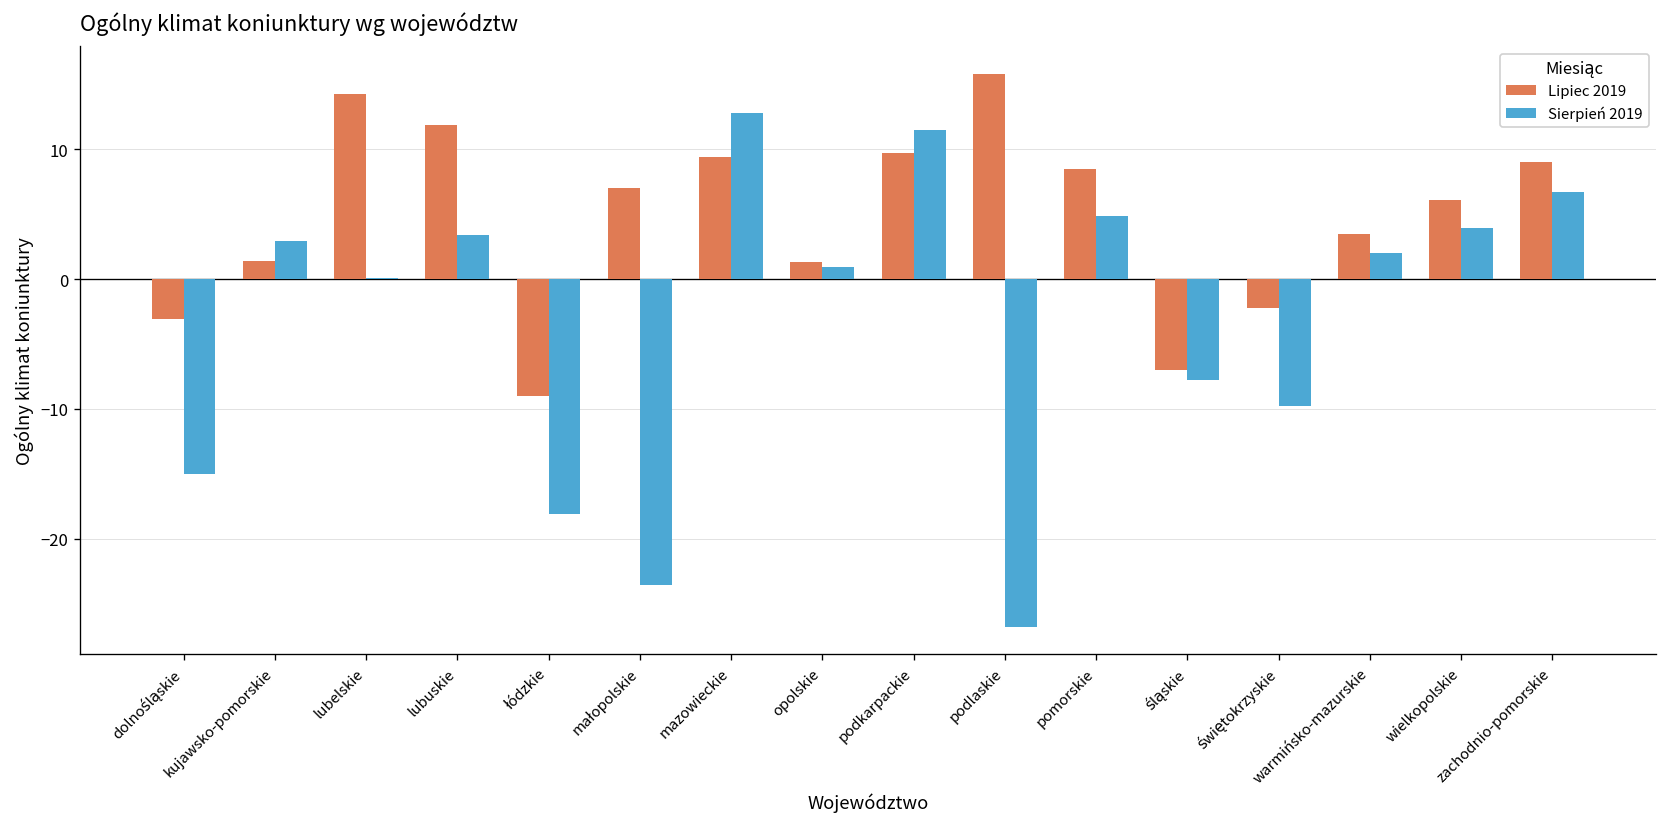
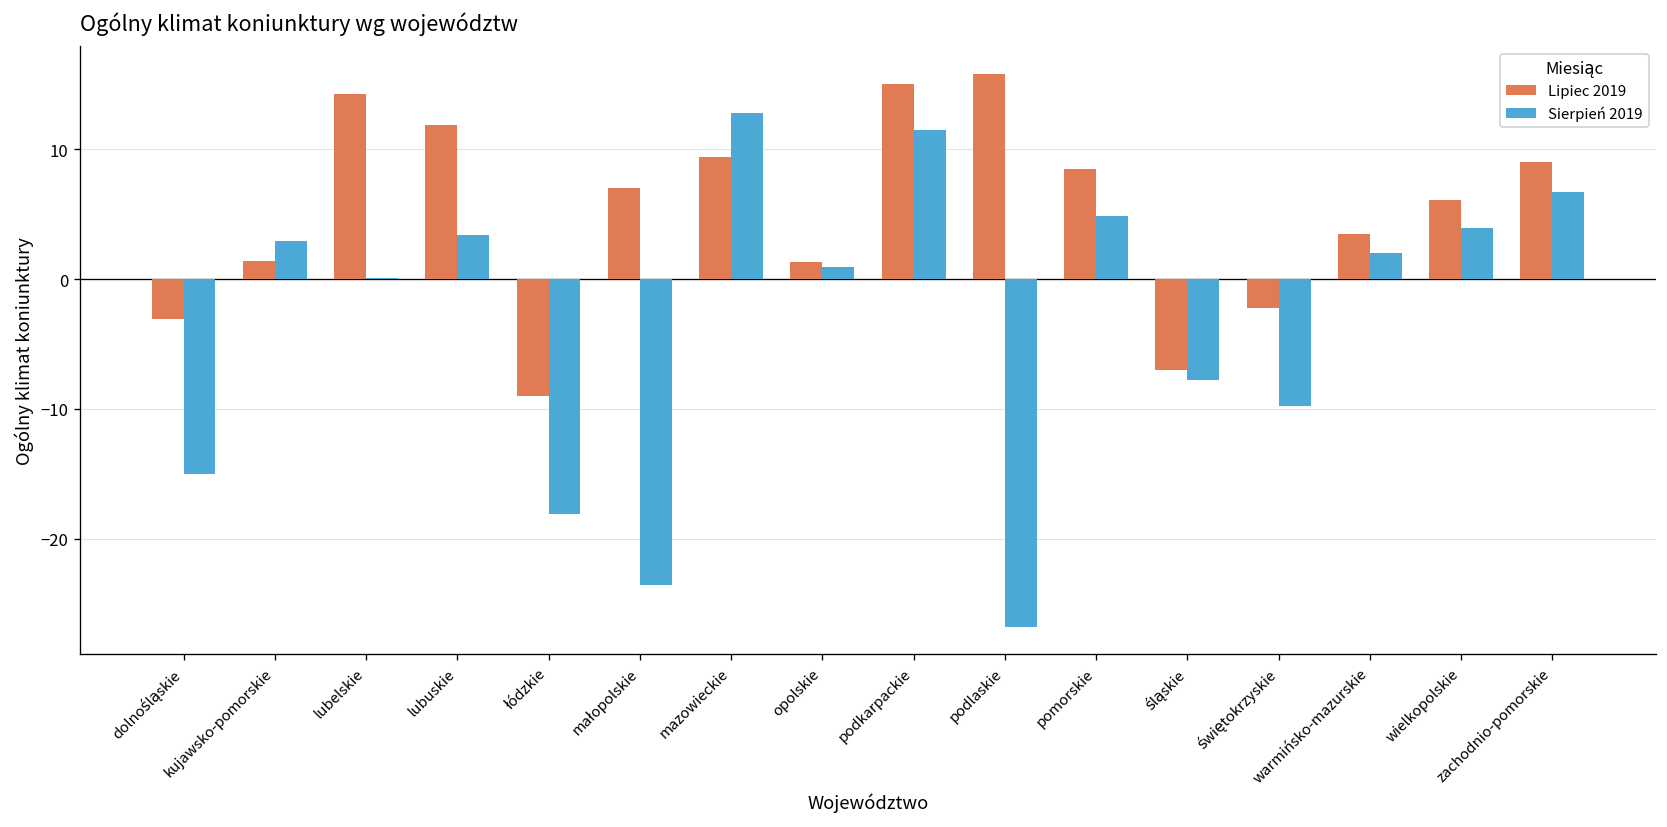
Lipiec 2019, podkarpackie: 9.7 -> 15.0
